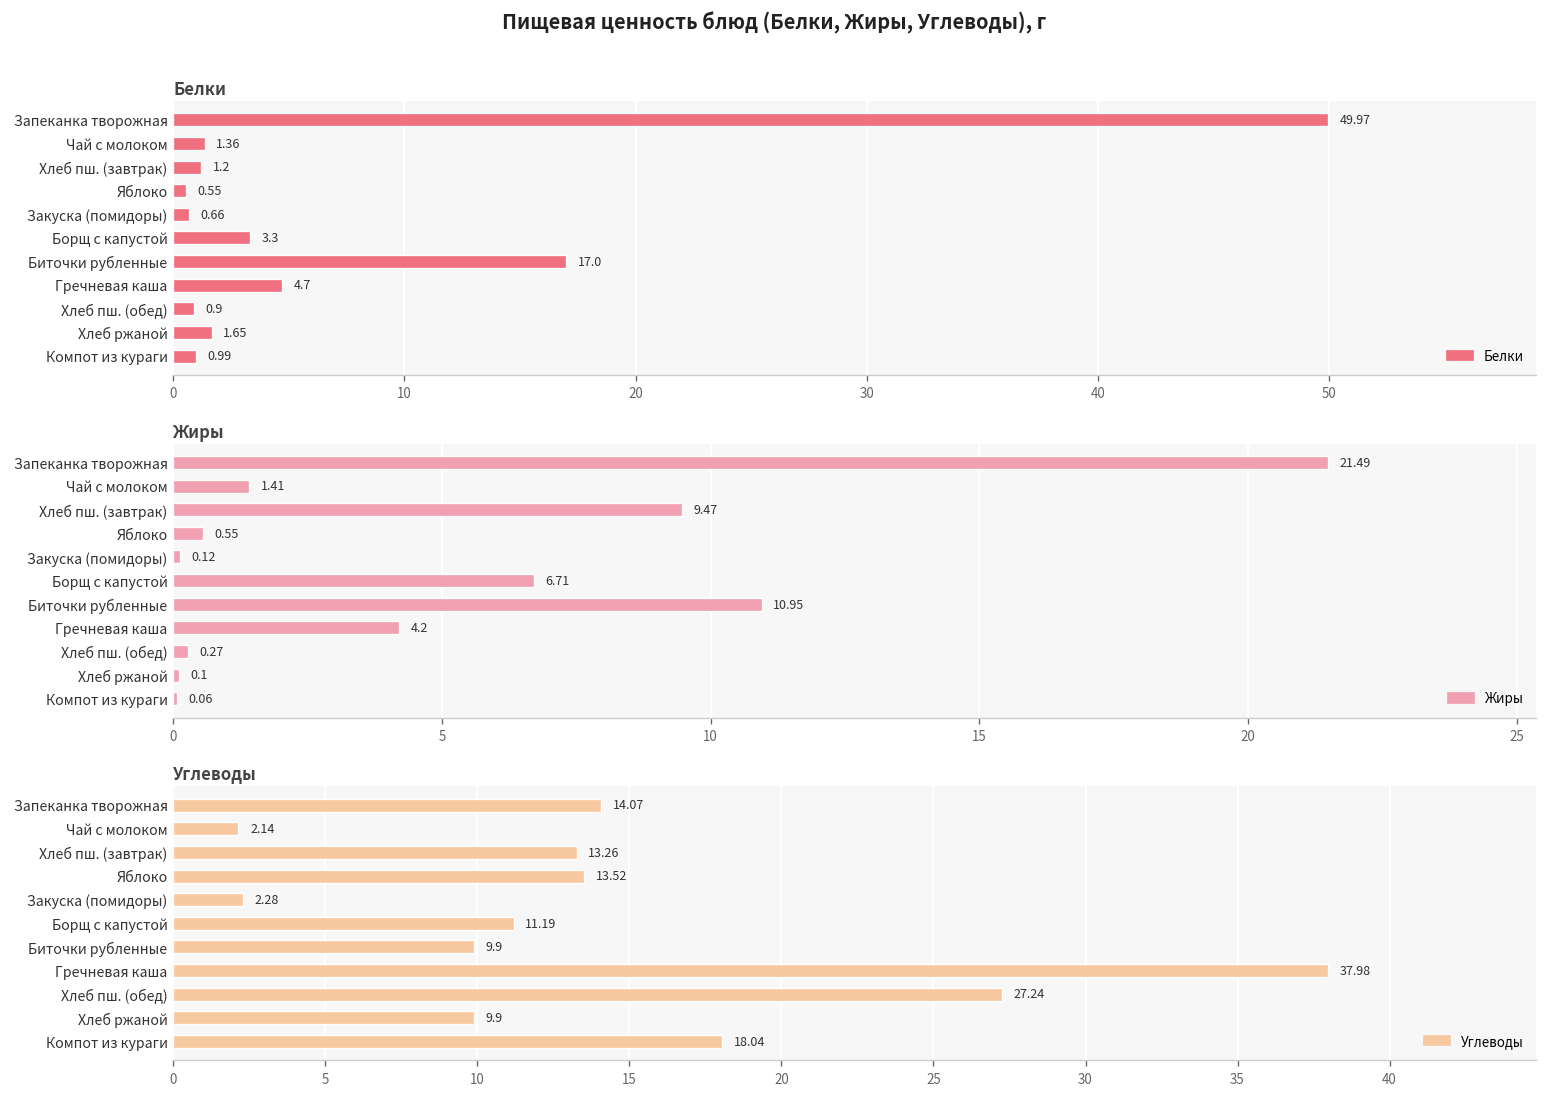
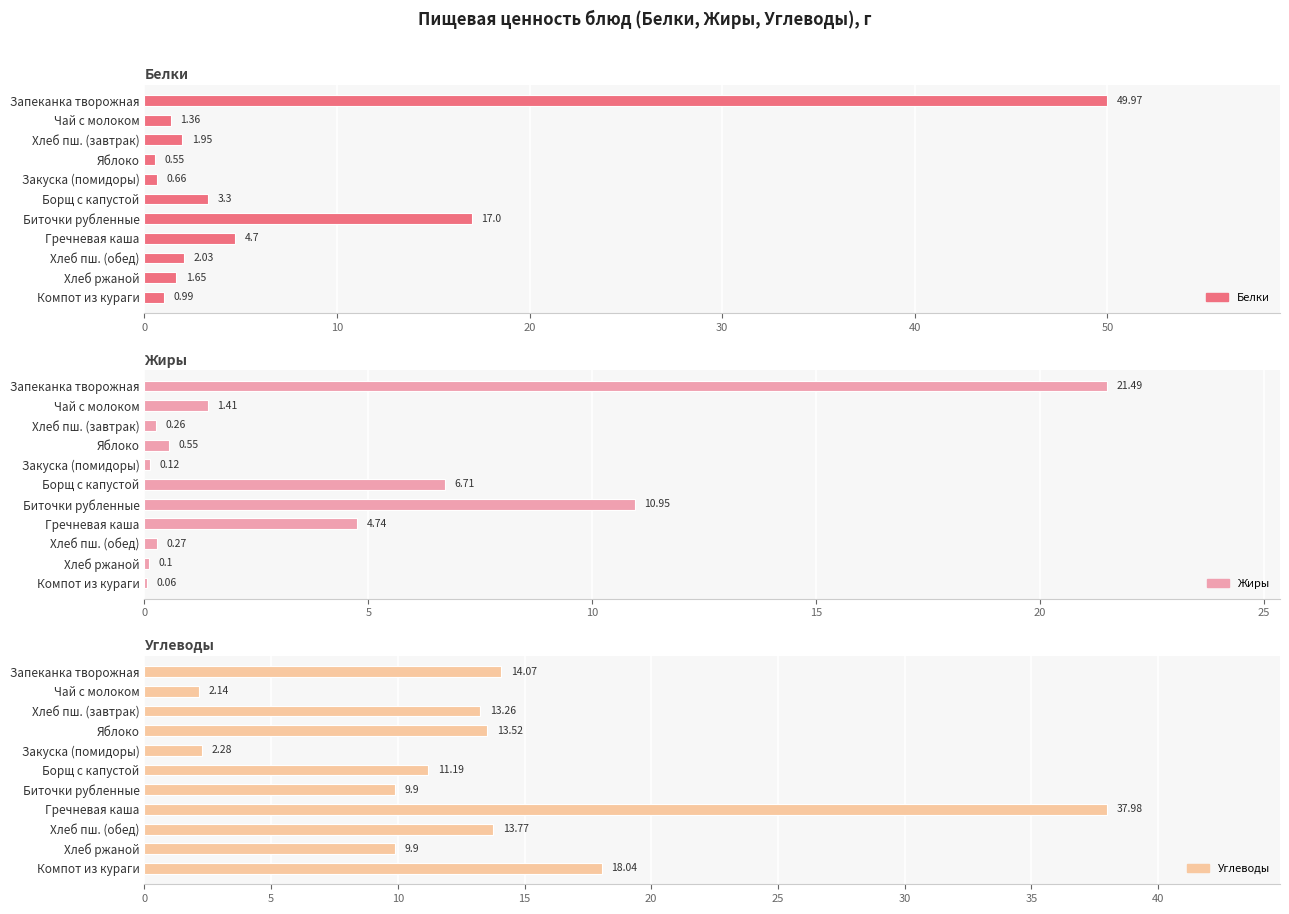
Белки, Хлеб пш. (завтрак): 1.2 -> 1.95
Белки, Хлеб пш. (обед): 0.9 -> 2.03
Жиры, Хлеб пш. (завтрак): 9.47 -> 0.26
Жиры, Гречневая каша: 4.2 -> 4.74
Углеводы, Хлеб пш. (обед): 27.24 -> 13.77
